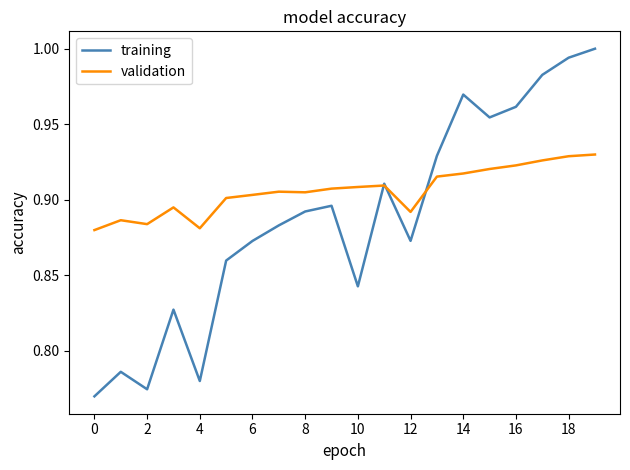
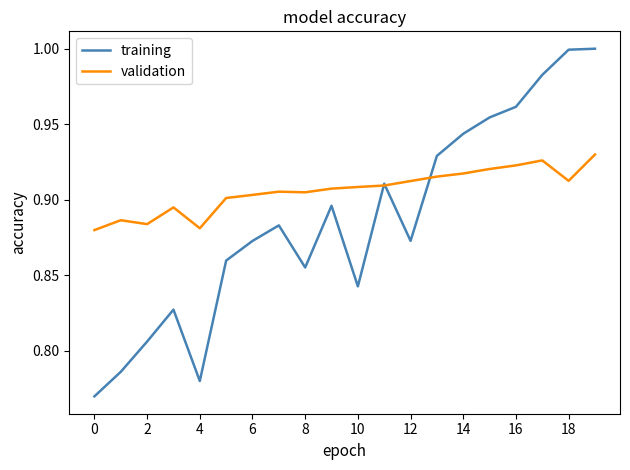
training, 2: 0.775 -> 0.806
training, 8: 0.892 -> 0.855
validation, 12: 0.892 -> 0.912
training, 14: 0.970 -> 0.944
training, 18: 0.994 -> 0.999
validation, 18: 0.929 -> 0.913
